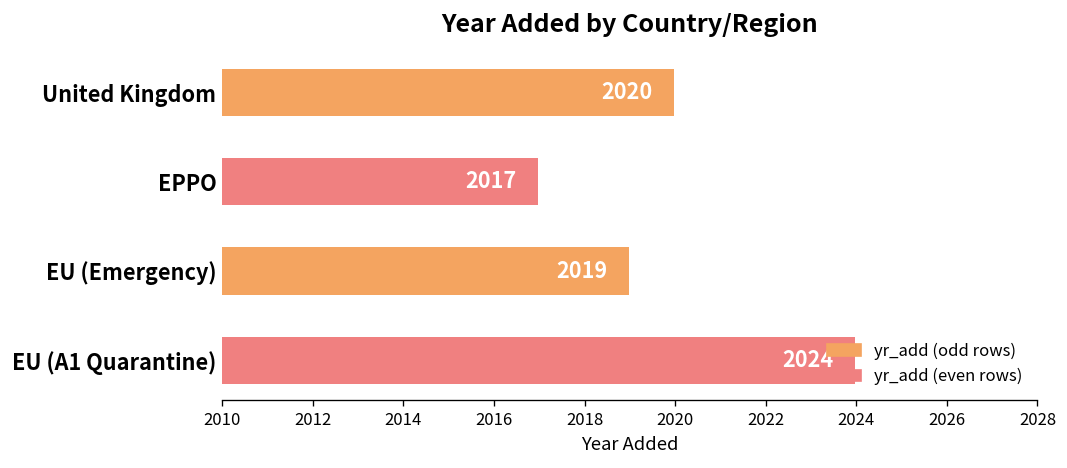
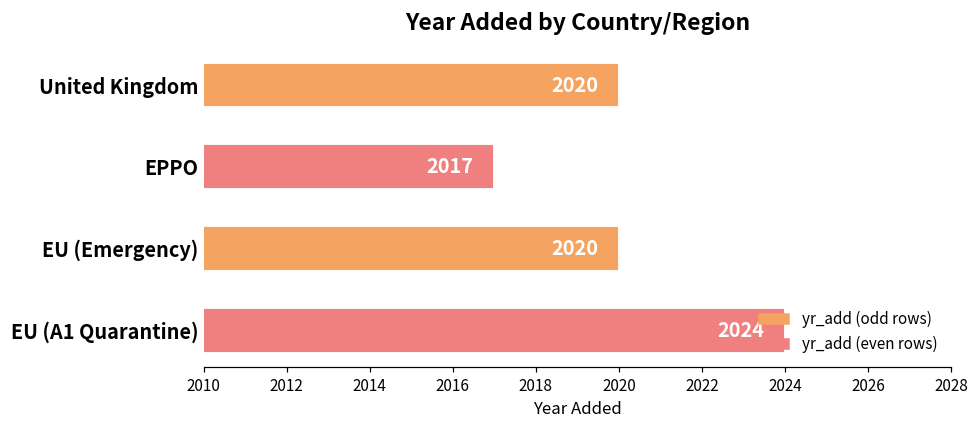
EU (Emergency): 2019 -> 2020
